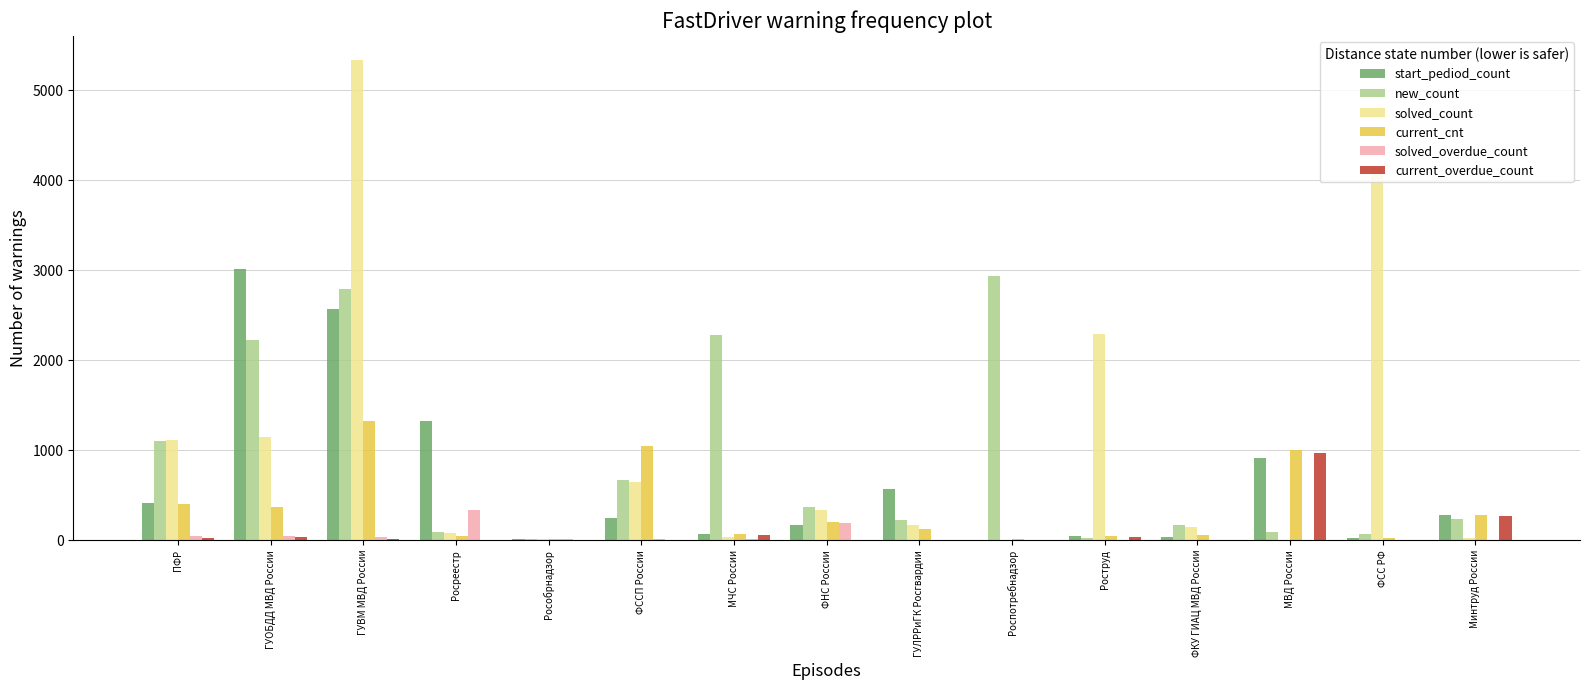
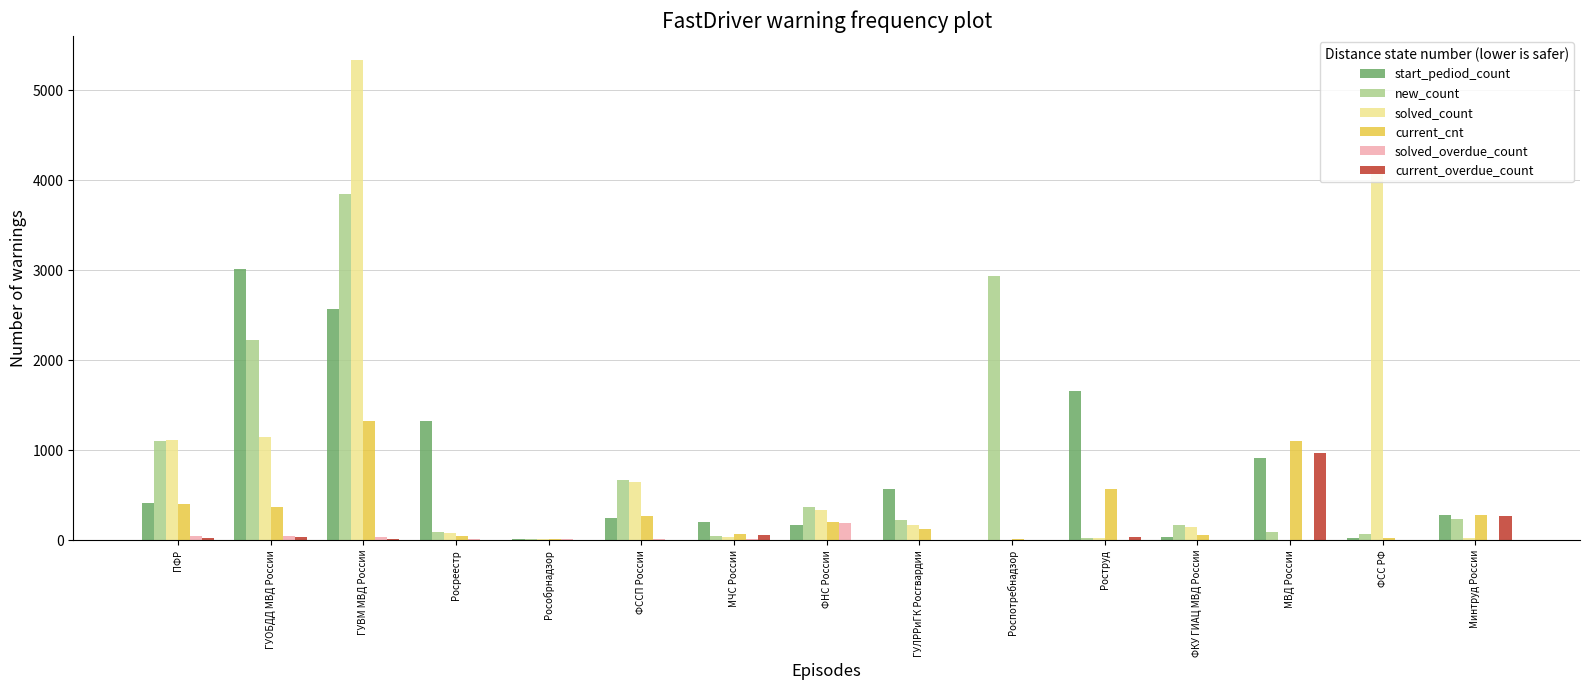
new_count, ГУВМ МВД России: 2800 -> 3800
solved_overdue_count, Росреестр: 300 -> 0
current_cnt, ФССП России: 1000 -> 300
start_pediod_count, МЧС России: 100 -> 200
new_count, МЧС России: 2300 -> 0
start_pediod_count, Роструд: 0 -> 1700
solved_count, Роструд: 2300 -> 0
current_cnt, Роструд: 0 -> 600
current_cnt, МВД России: 1000 -> 1100
